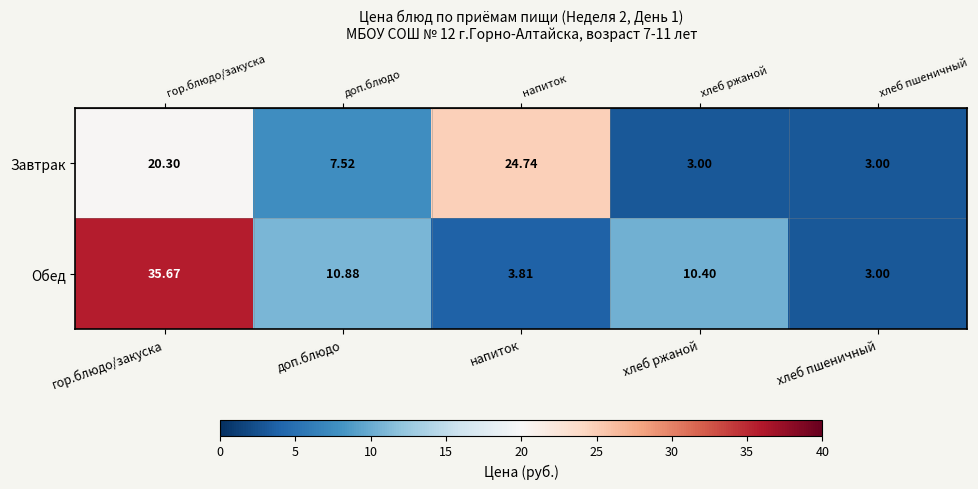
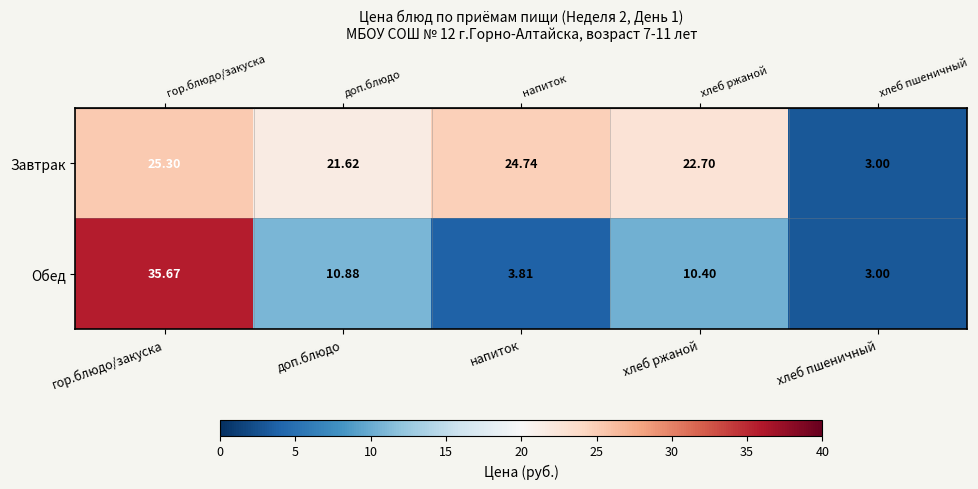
Завтрак, гор.блюдо/закуска: 20.30 -> 25.30
Завтрак, доп.блюдо: 7.52 -> 21.62
Завтрак, хлеб ржаной: 3.00 -> 22.70
